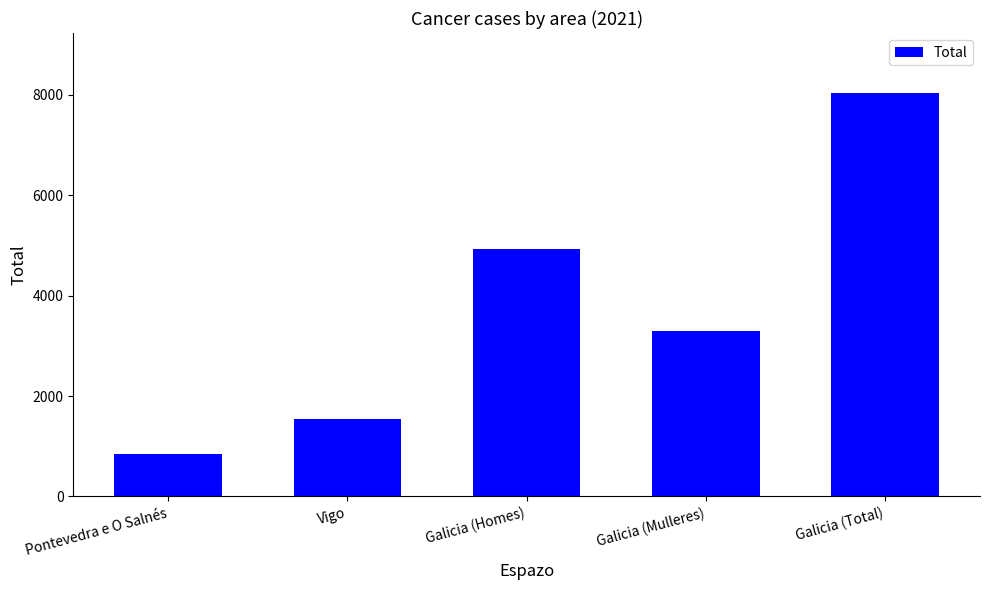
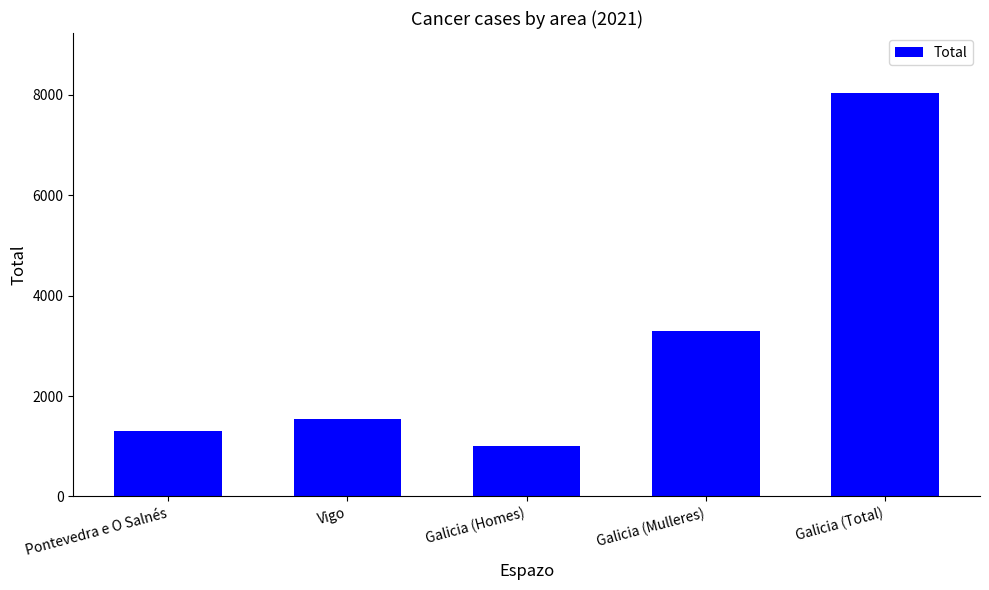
Pontevedra e O Salnés: 800 -> 1300
Galicia (Homes): 4900 -> 1000
